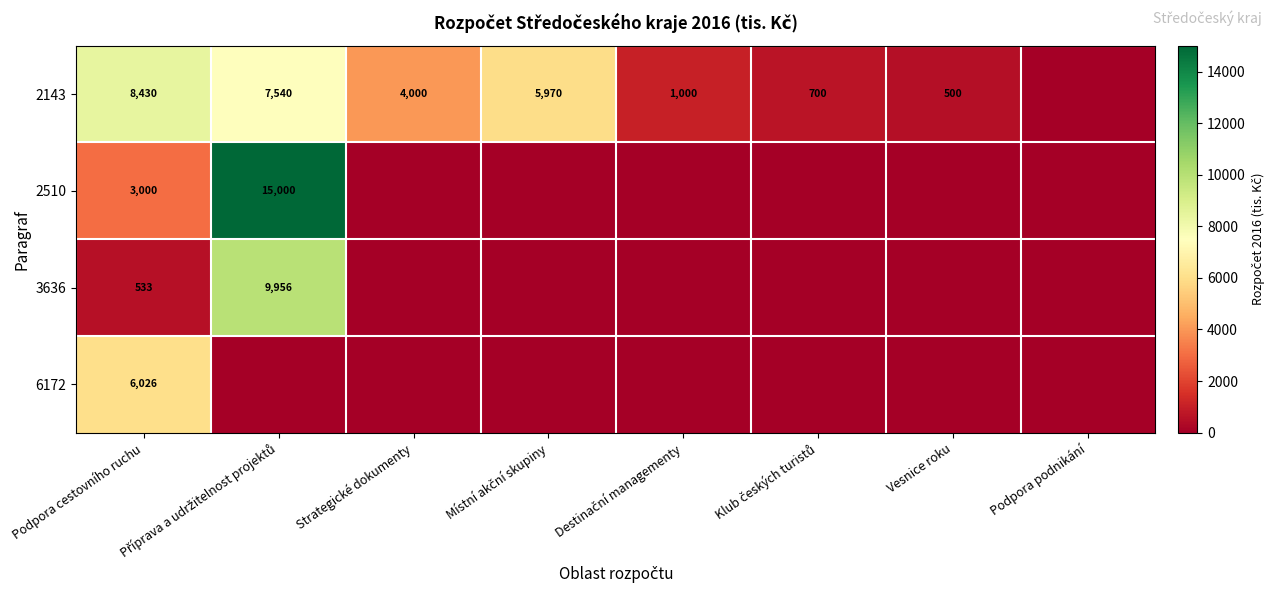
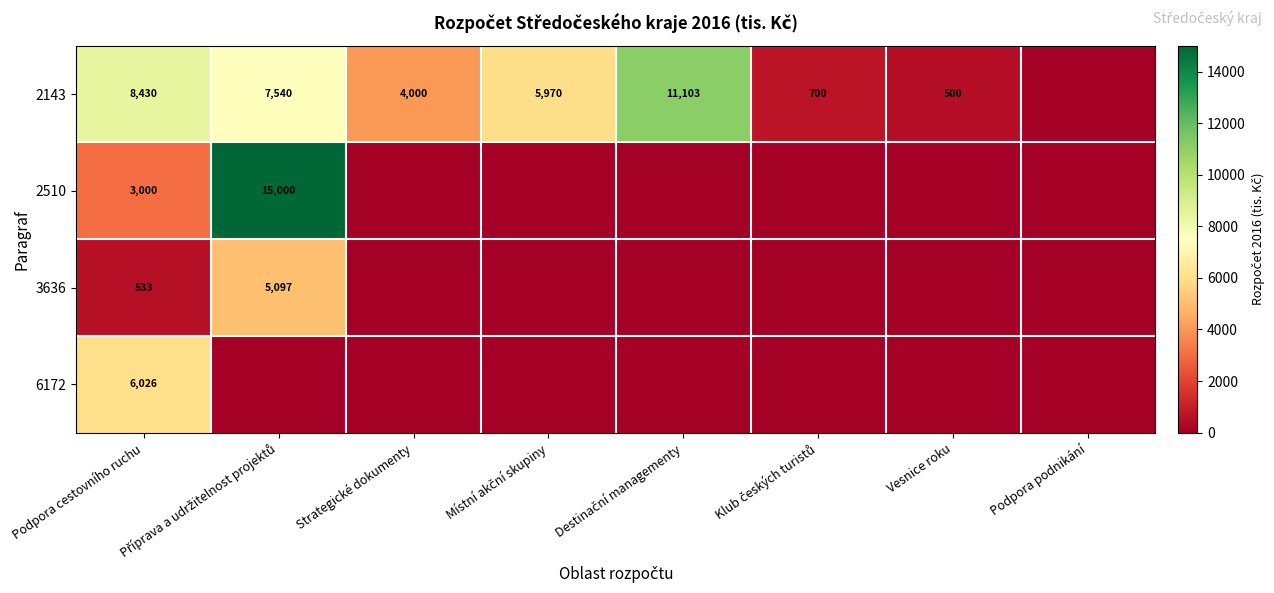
2143, Destinační managementy: 1,000 -> 11,103
3636, Příprava a udržitelnost projektů: 9,956 -> 5,097
